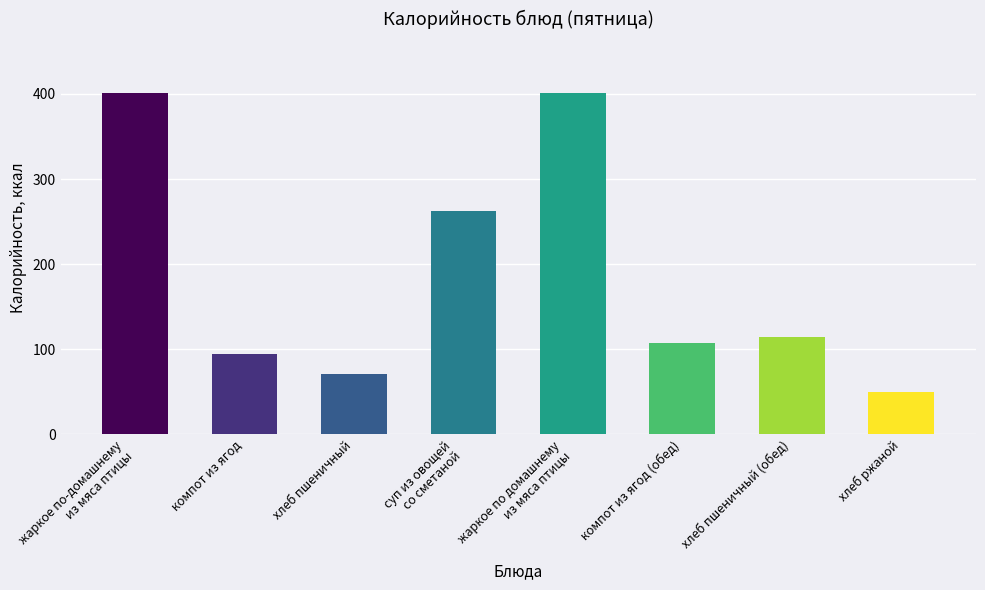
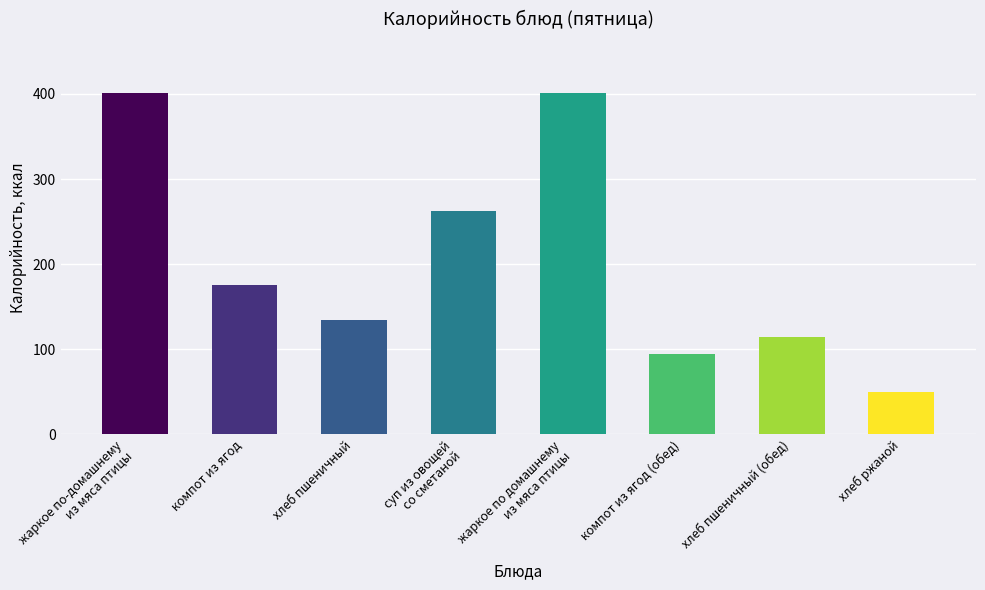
компот из ягод: 100 -> 180
хлеб пшеничный: 70 -> 140
компот из ягод (обед): 110 -> 100
